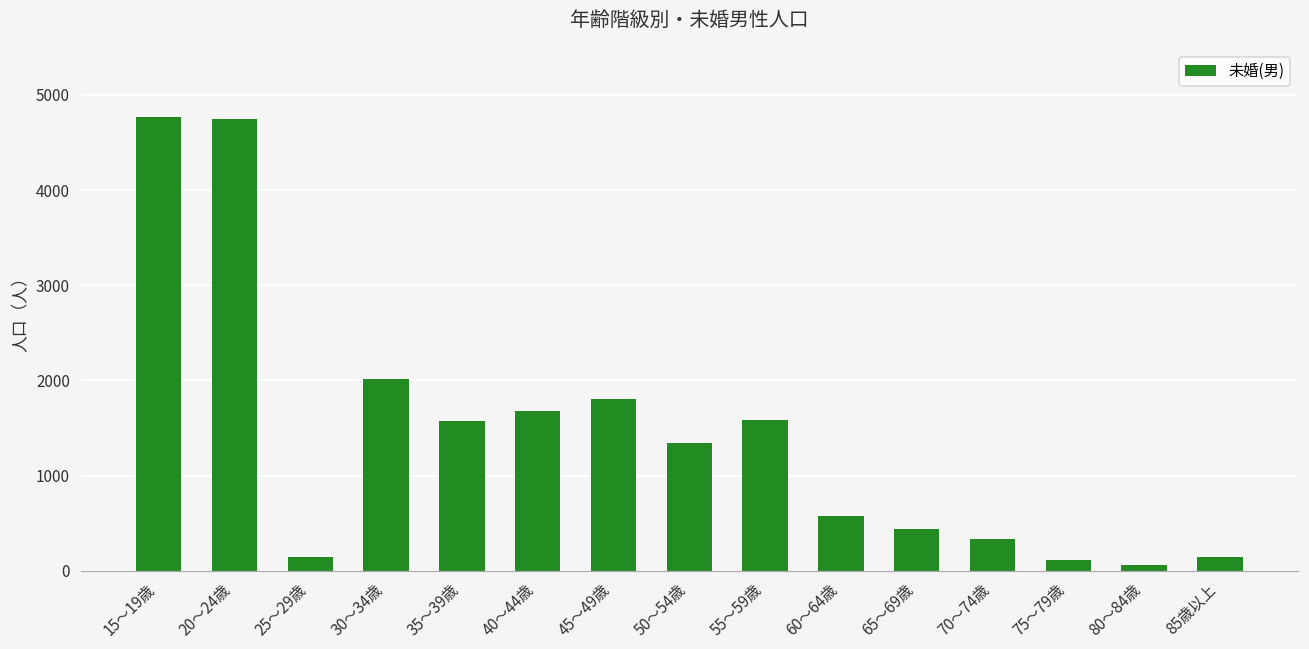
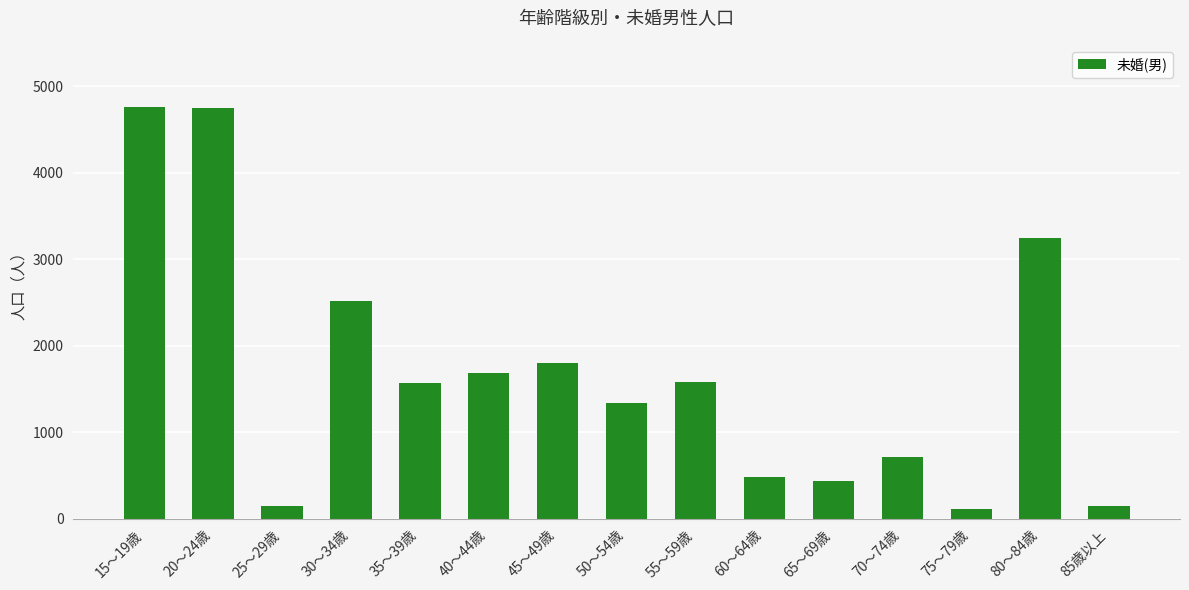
30～34歳: 2000 -> 2500
60～64歳: 600 -> 500
70～74歳: 300 -> 700
80～84歳: 100 -> 3200
